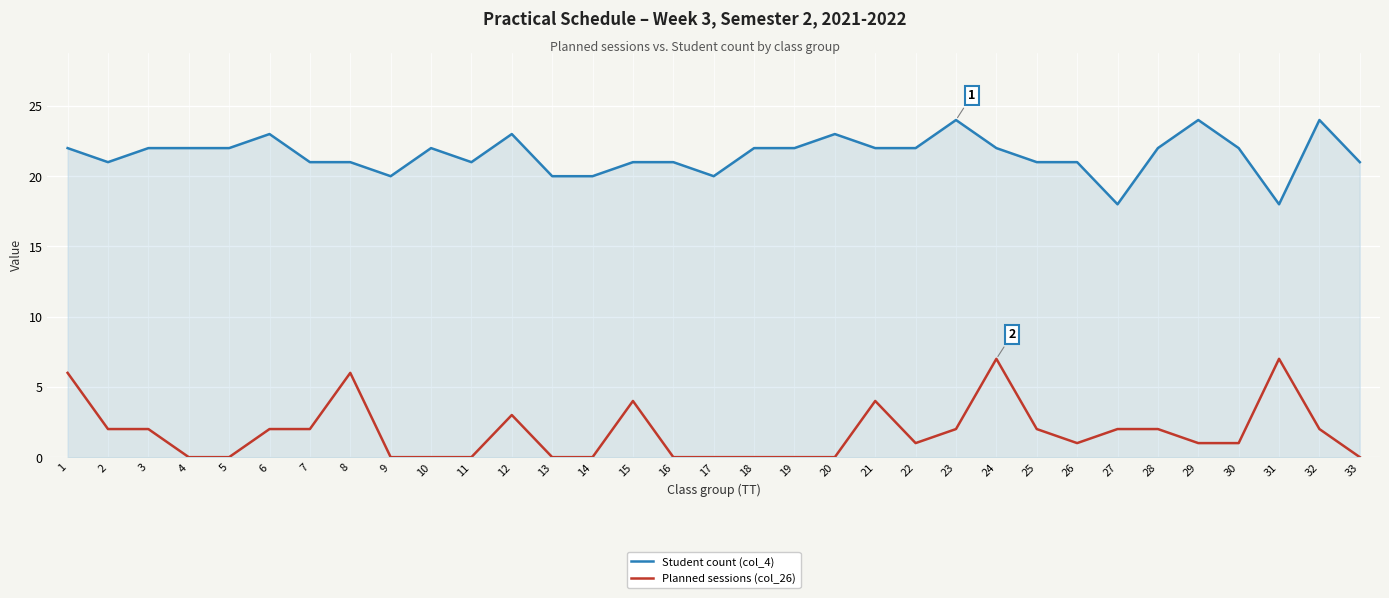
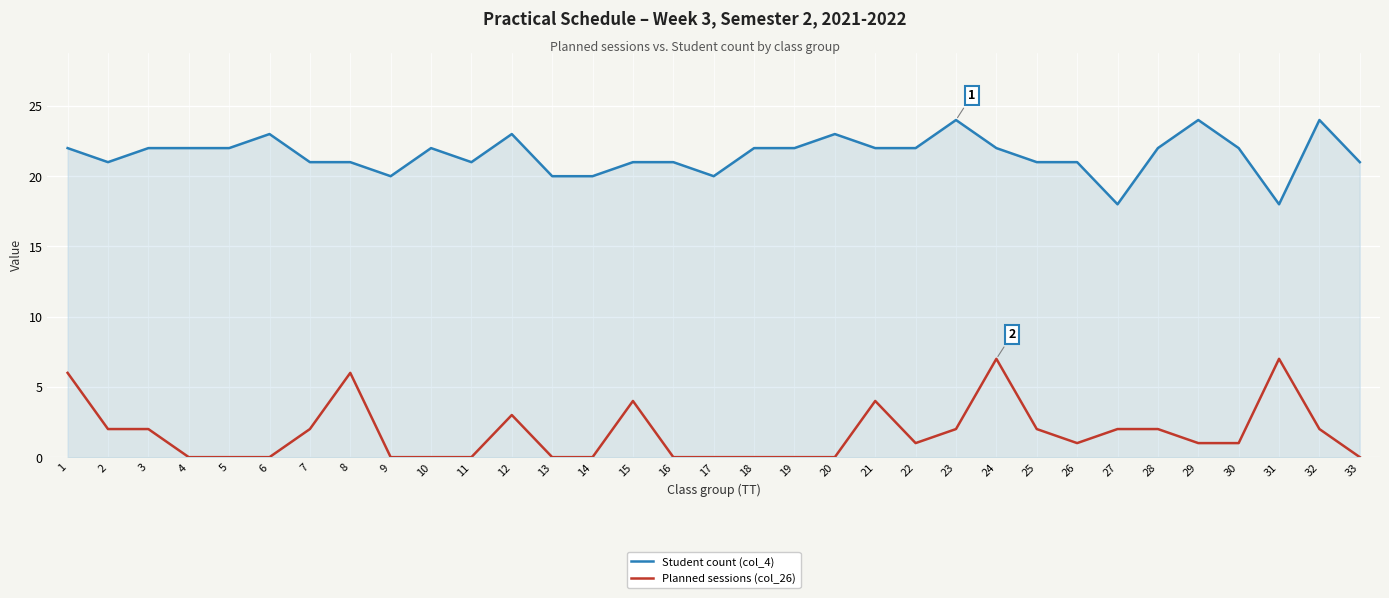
Planned sessions (col_26), 6: 2 -> 0
